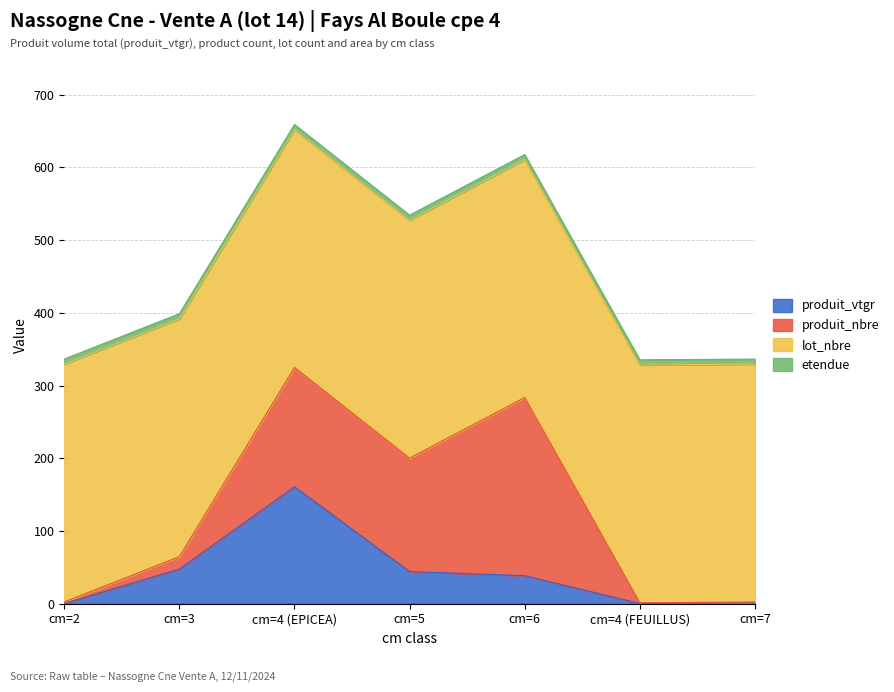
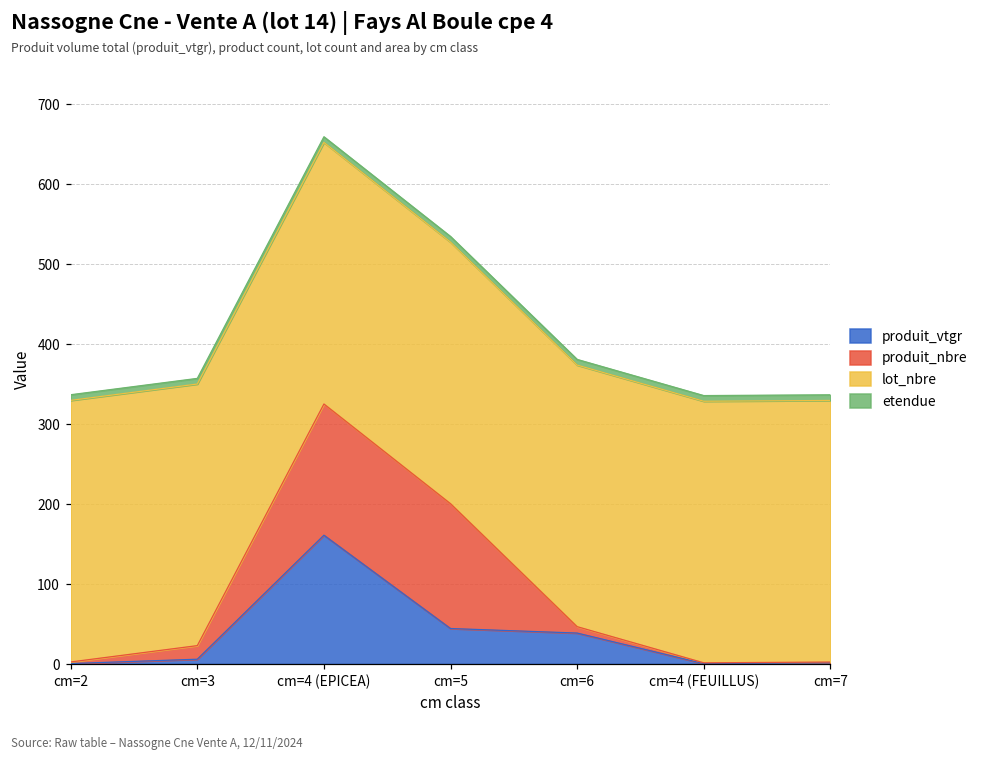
produit_vtgr, cm=3: 50 -> 10
produit_nbre, cm=6: 250 -> 10
